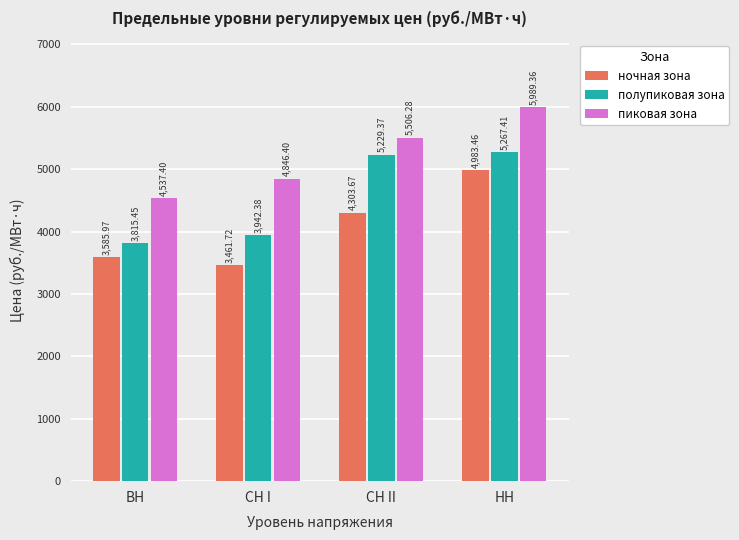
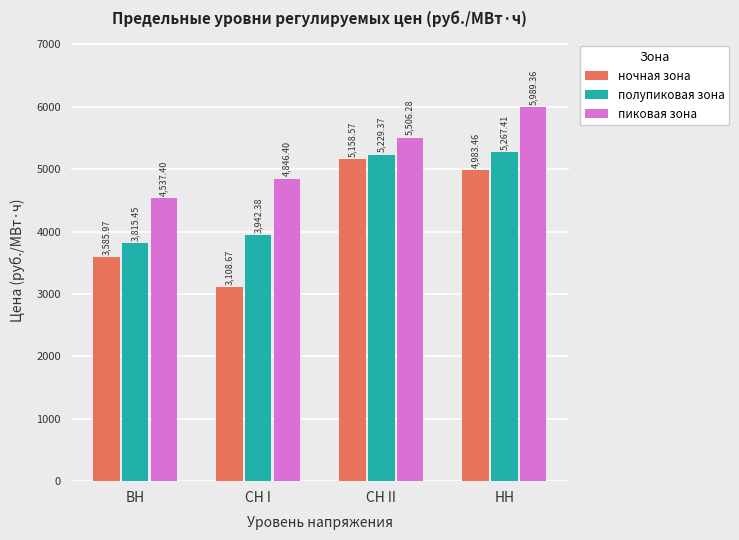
ночная зона, СН I: 3,461.72 -> 3,108.67
ночная зона, СН II: 4,303.67 -> 5,158.57
